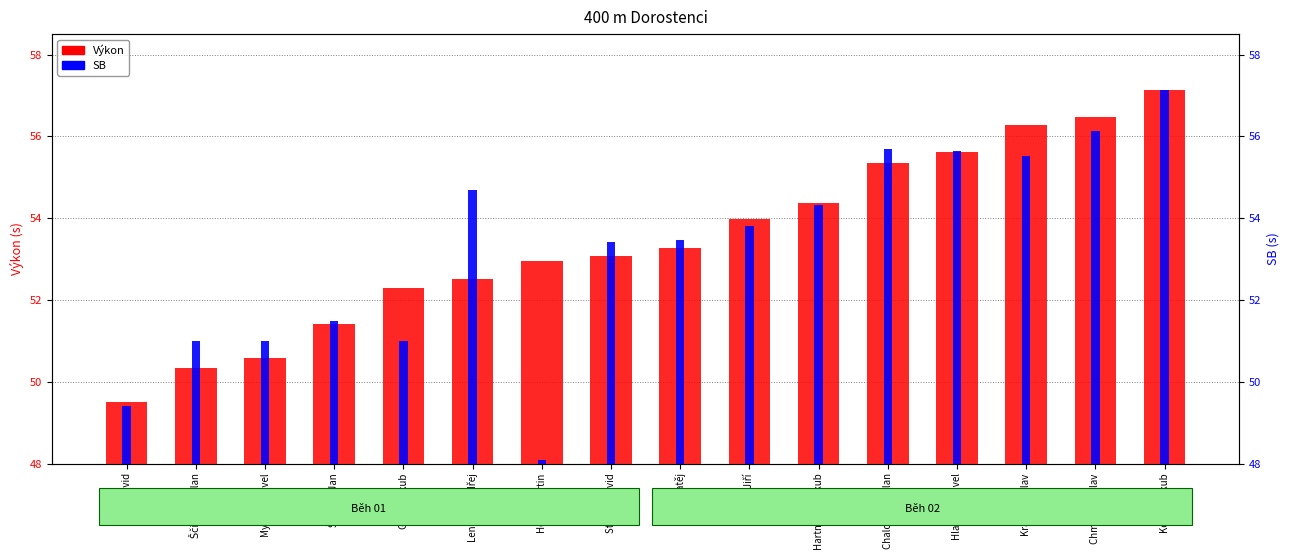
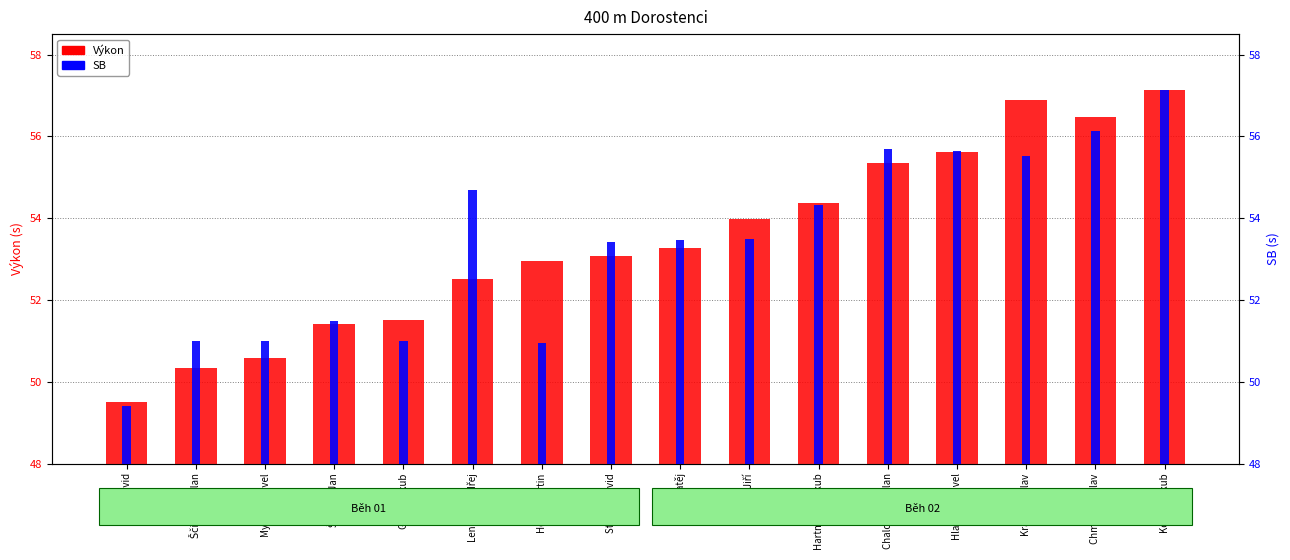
Výkon, Grégr Jakub: 52.3 -> 51.5
Výkon, Krauer Václav: 56.3 -> 56.9
SB, Holub Martin: 48.1 -> 51.0
SB, Kovář Jiří: 53.8 -> 53.5
